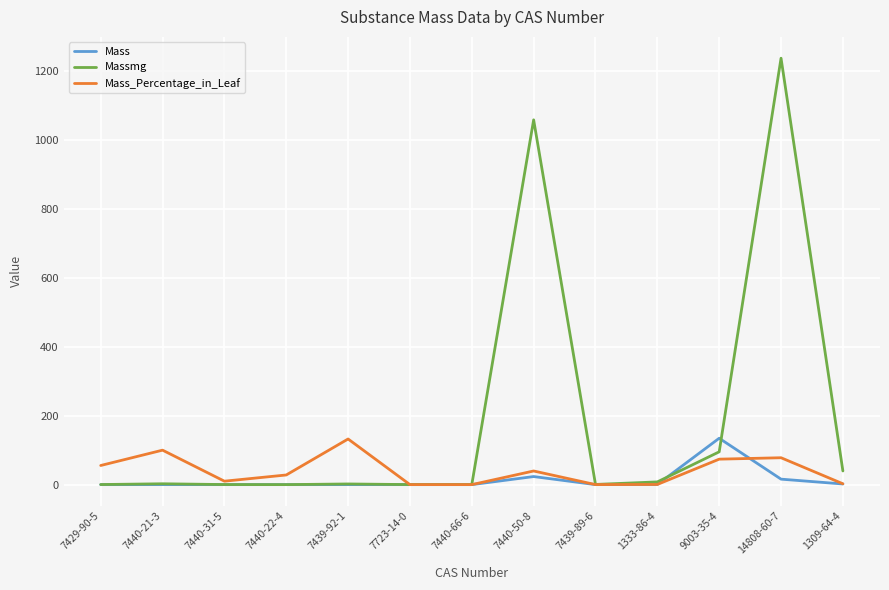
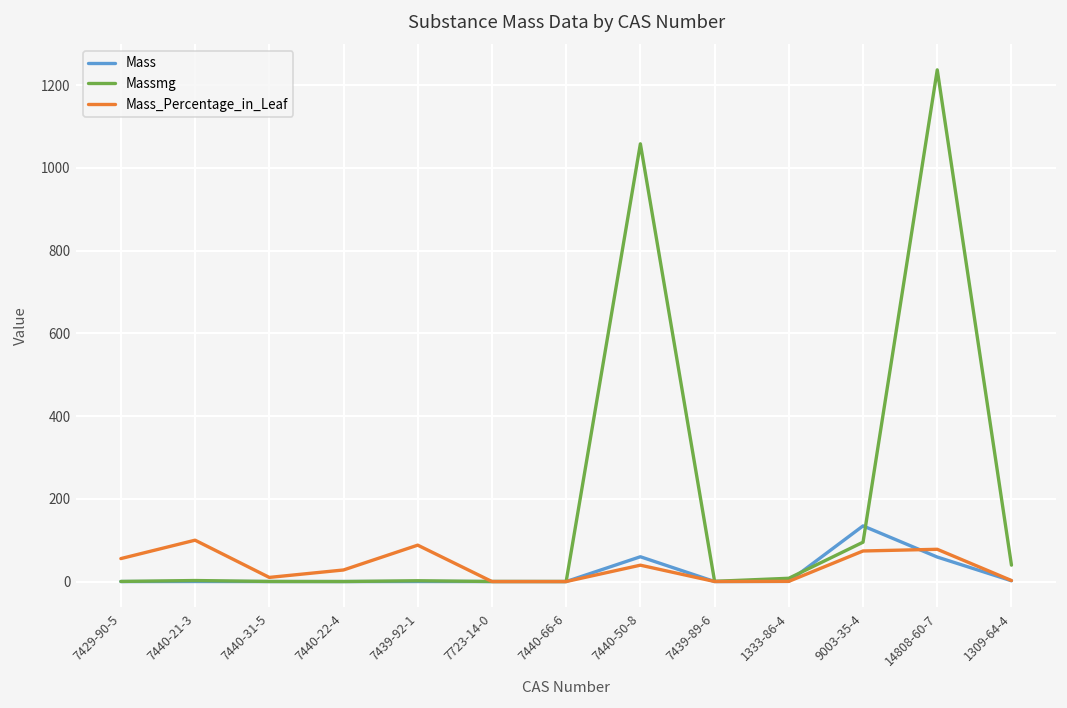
Mass_Percentage_in_Leaf, 7439-92-1: 130 -> 90
Mass, 7440-50-8: 20 -> 60
Mass, 14808-60-7: 20 -> 60
